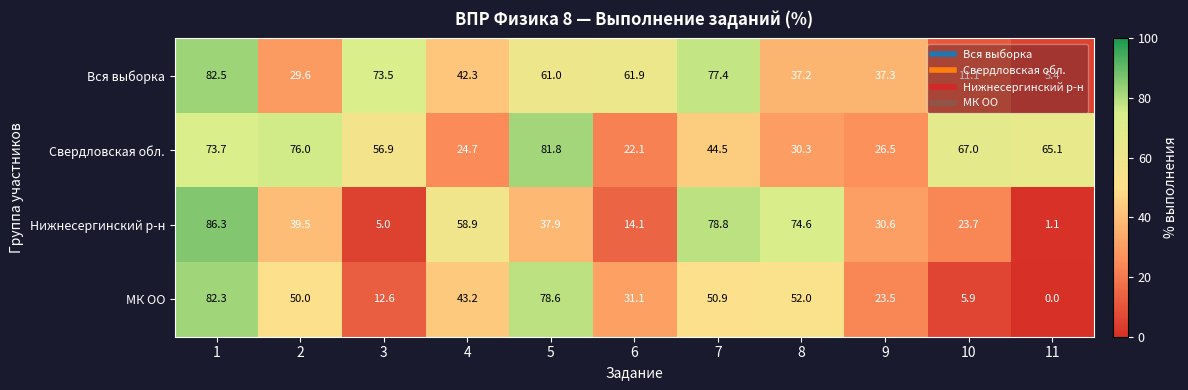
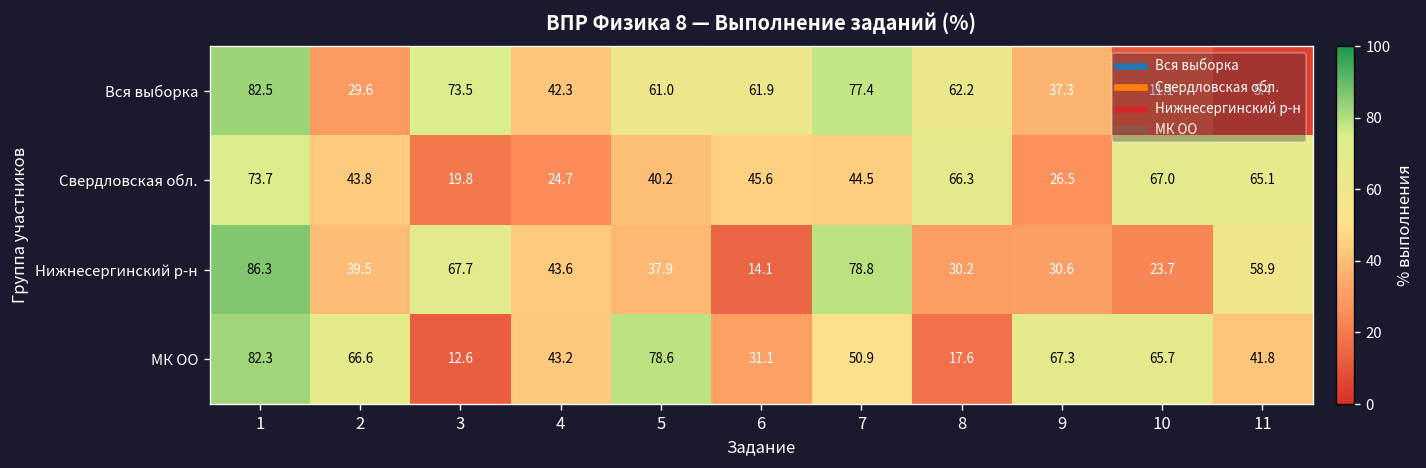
Вся выборка, 8: 37.2 -> 62.2
Свердловская обл., 2: 76.0 -> 43.8
Свердловская обл., 3: 56.9 -> 19.8
Свердловская обл., 5: 81.8 -> 40.2
Свердловская обл., 6: 22.1 -> 45.6
Свердловская обл., 8: 30.3 -> 66.3
Нижнесергинский р-н, 3: 5.0 -> 67.7
Нижнесергинский р-н, 4: 58.9 -> 43.6
Нижнесергинский р-н, 8: 74.6 -> 30.2
Нижнесергинский р-н, 11: 1.1 -> 58.9
МК ОО, 2: 50.0 -> 66.6
МК ОО, 8: 52.0 -> 17.6
МК ОО, 9: 23.5 -> 67.3
МК ОО, 10: 5.9 -> 65.7
МК ОО, 11: 0.0 -> 41.8
